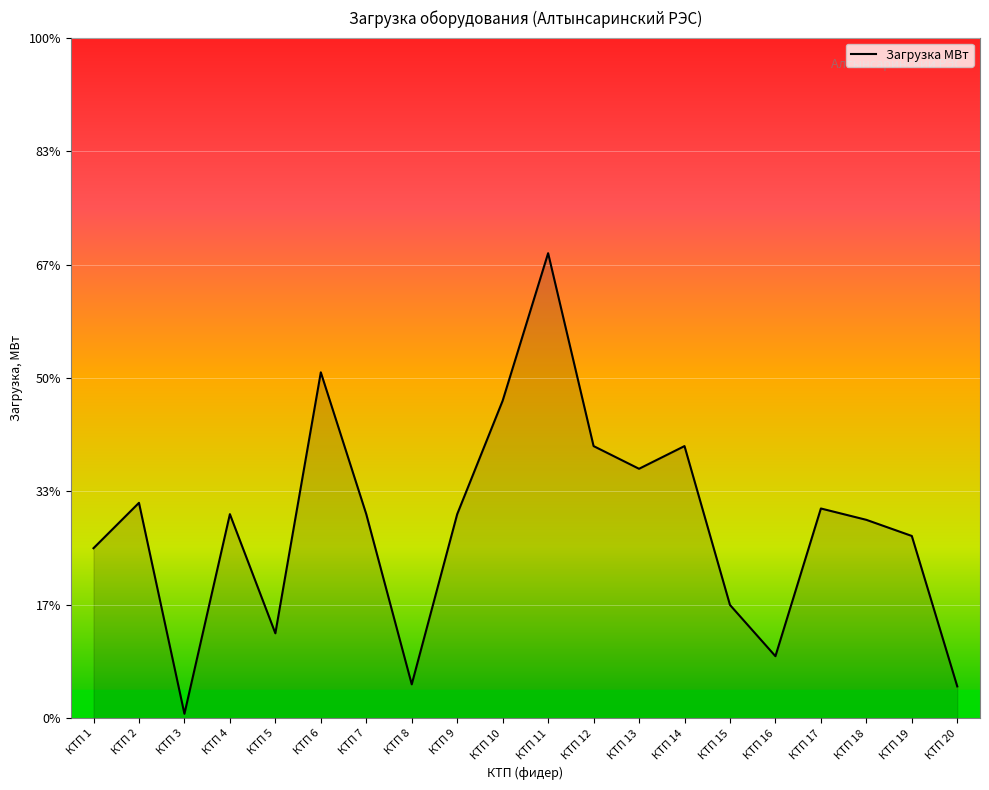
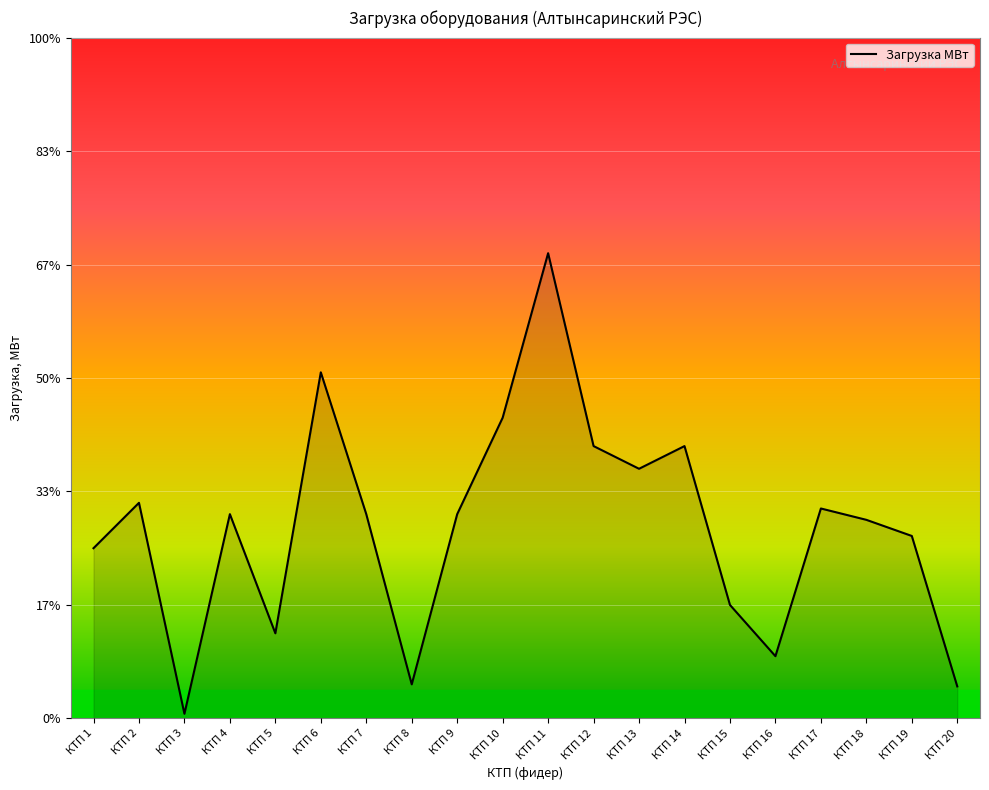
КТП 10: 47% -> 44%
